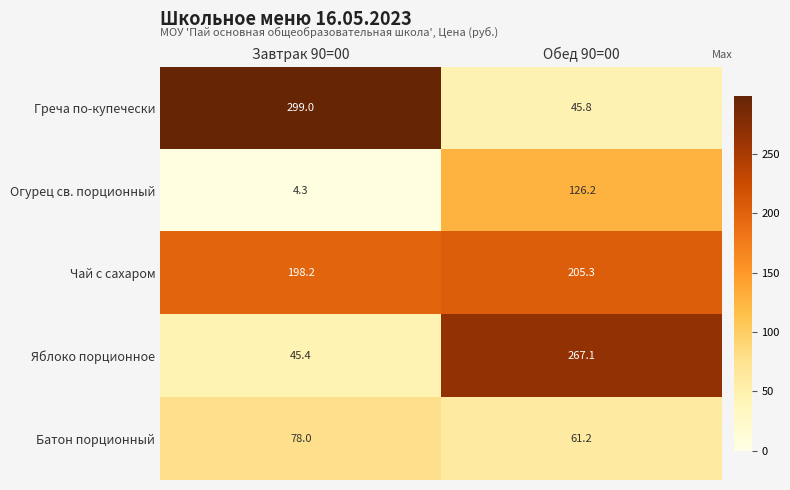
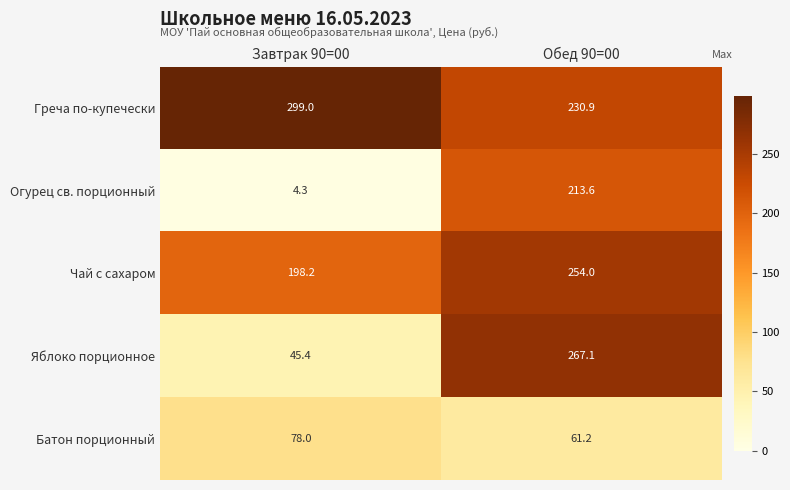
Греча по-купечески, Обед 90=00: 45.8 -> 230.9
Огурец св. порционный, Обед 90=00: 126.2 -> 213.6
Чай с сахаром, Обед 90=00: 205.3 -> 254.0
